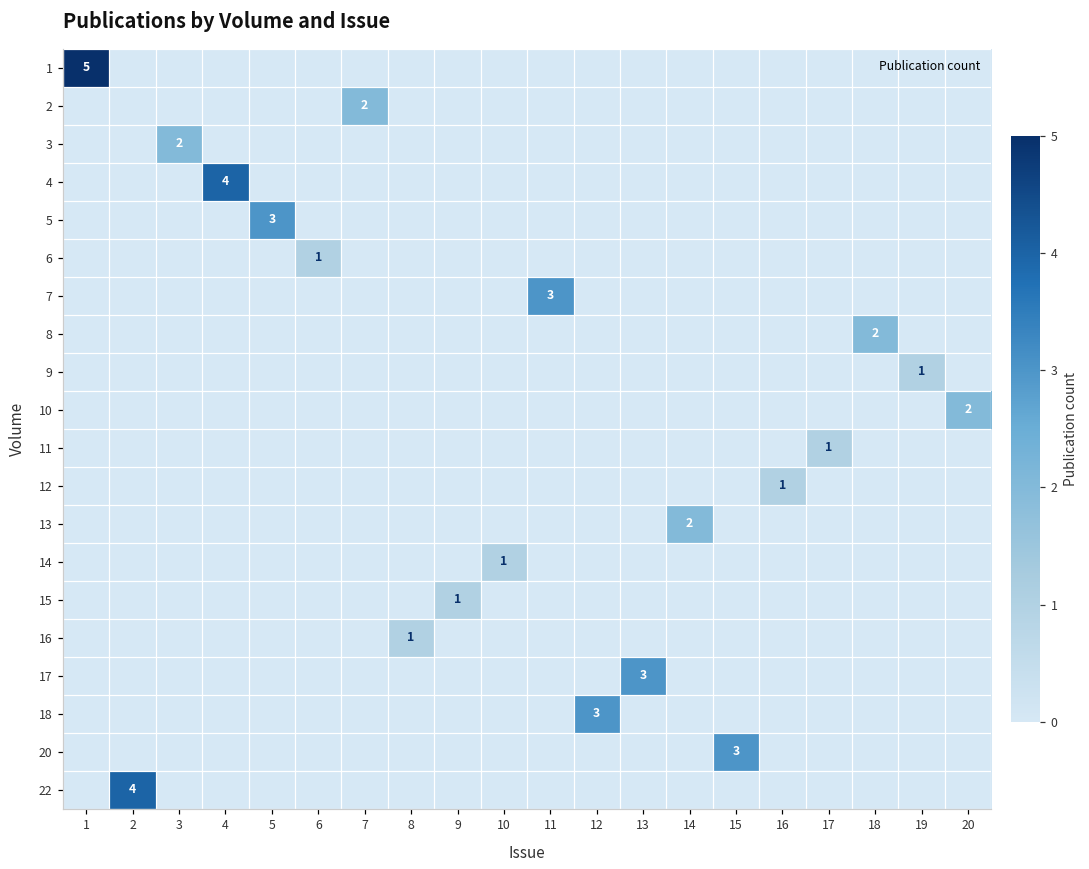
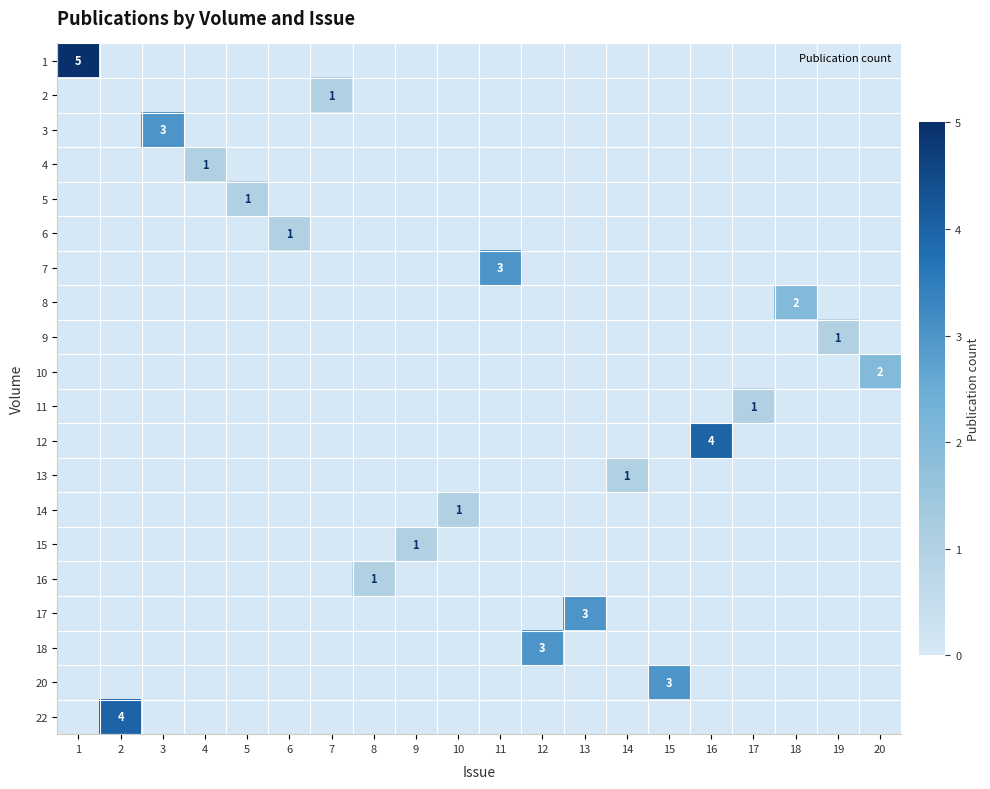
2, 7: 2 -> 1
3, 3: 2 -> 3
4, 4: 4 -> 1
5, 5: 3 -> 1
12, 16: 1 -> 4
13, 14: 2 -> 1
